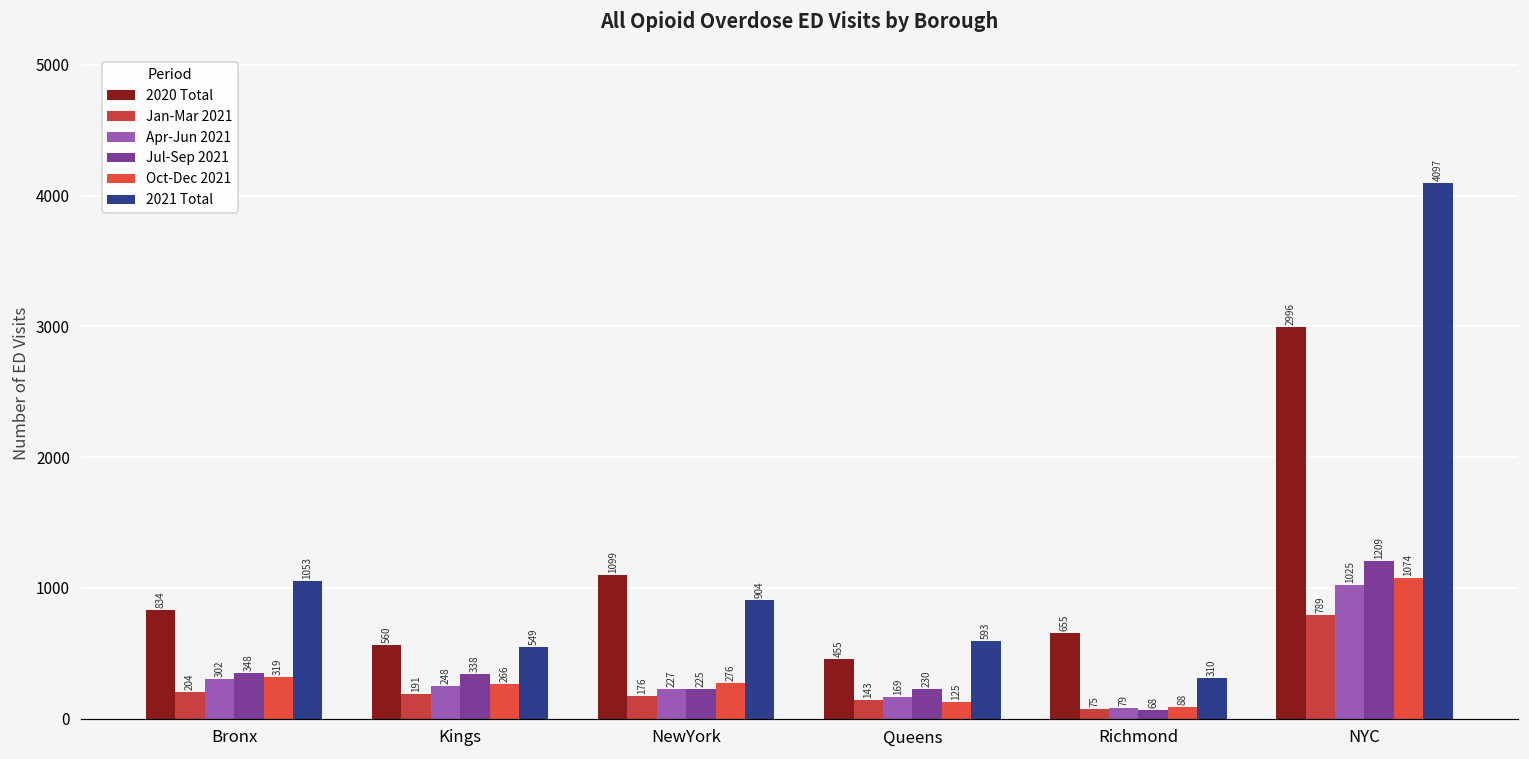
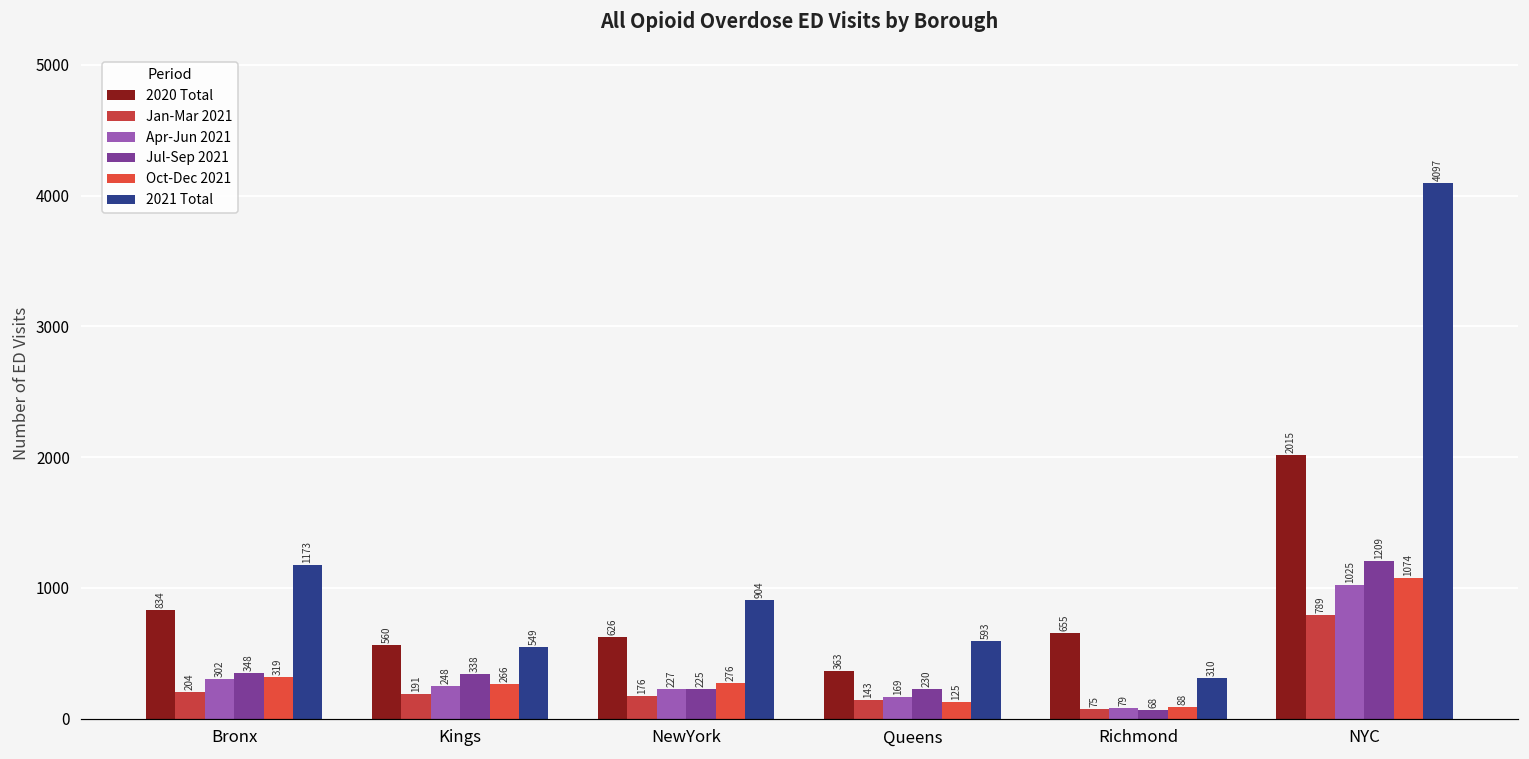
2021 Total, Bronx: 1053 -> 1173
2020 Total, NewYork: 1099 -> 626
2020 Total, Queens: 455 -> 363
2020 Total, NYC: 2996 -> 2015
